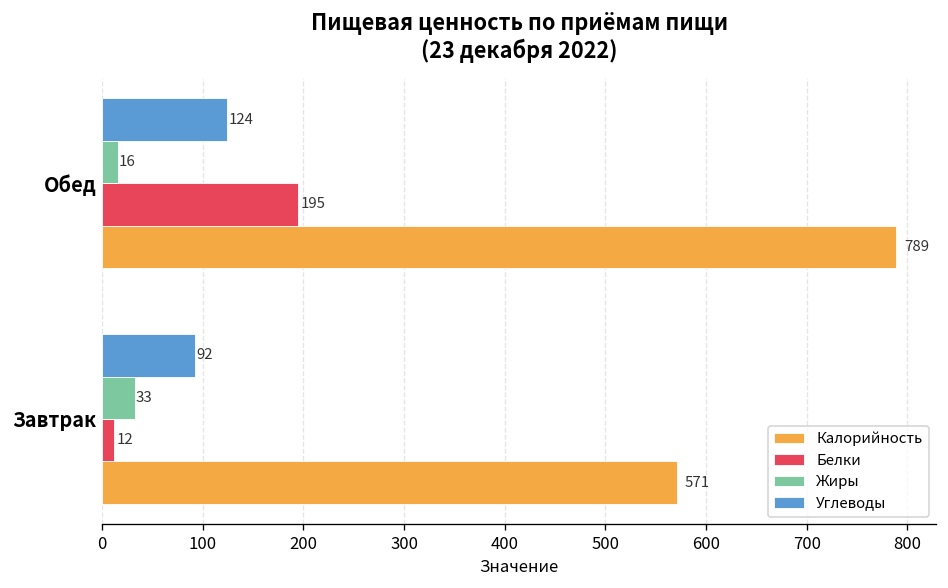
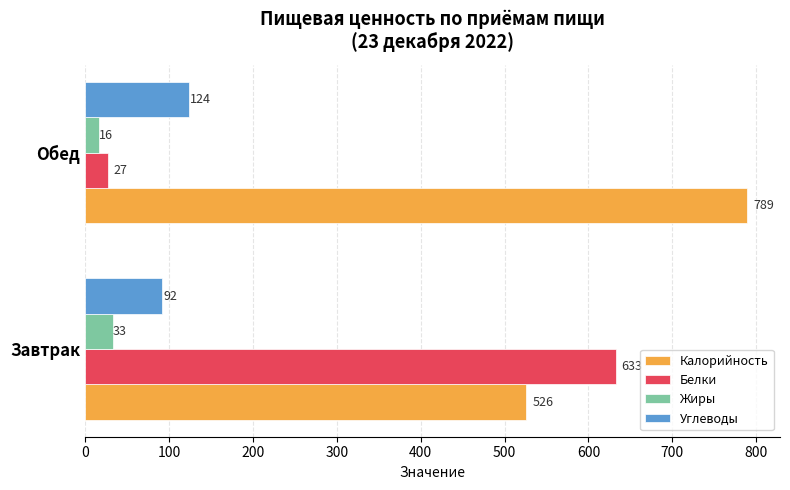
Белки, Обед: 195 -> 27
Белки, Завтрак: 10 -> 630
Калорийность, Завтрак: 571 -> 526
